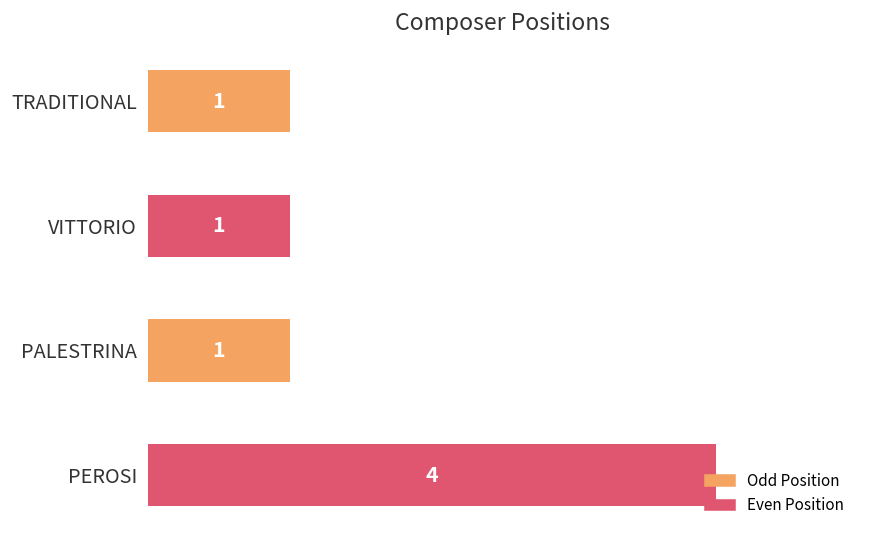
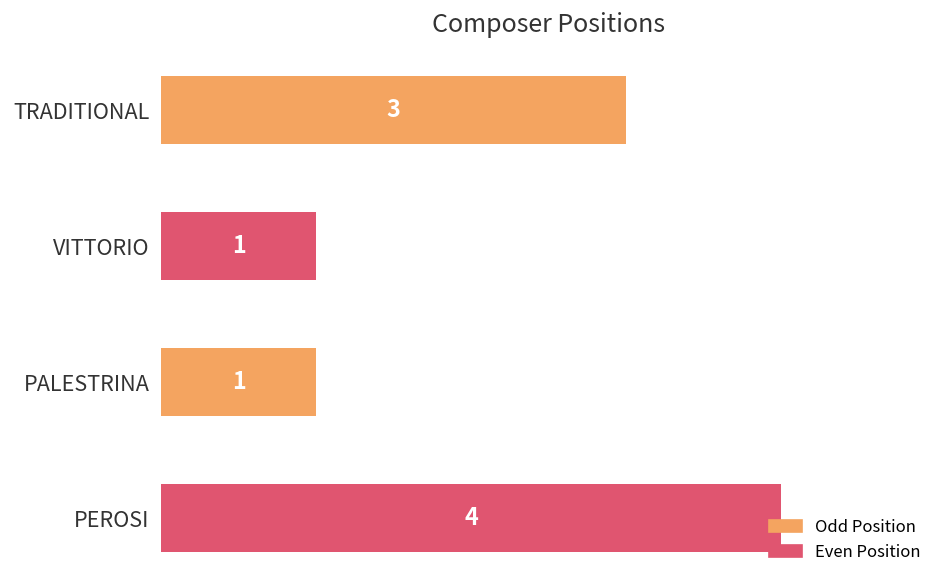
TRADITIONAL: 1 -> 3
